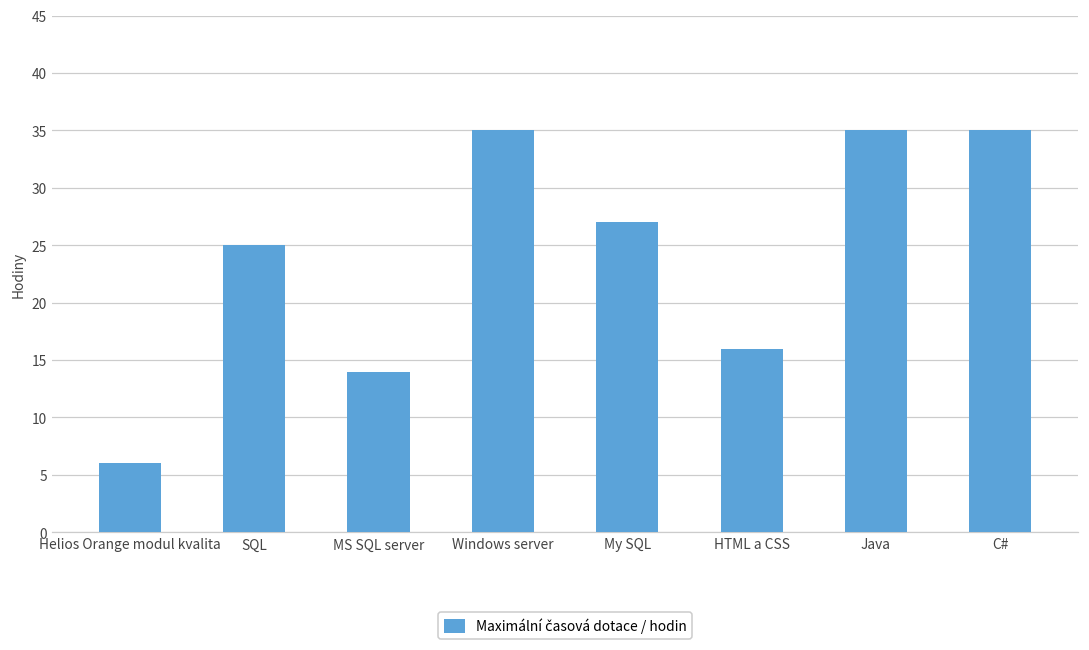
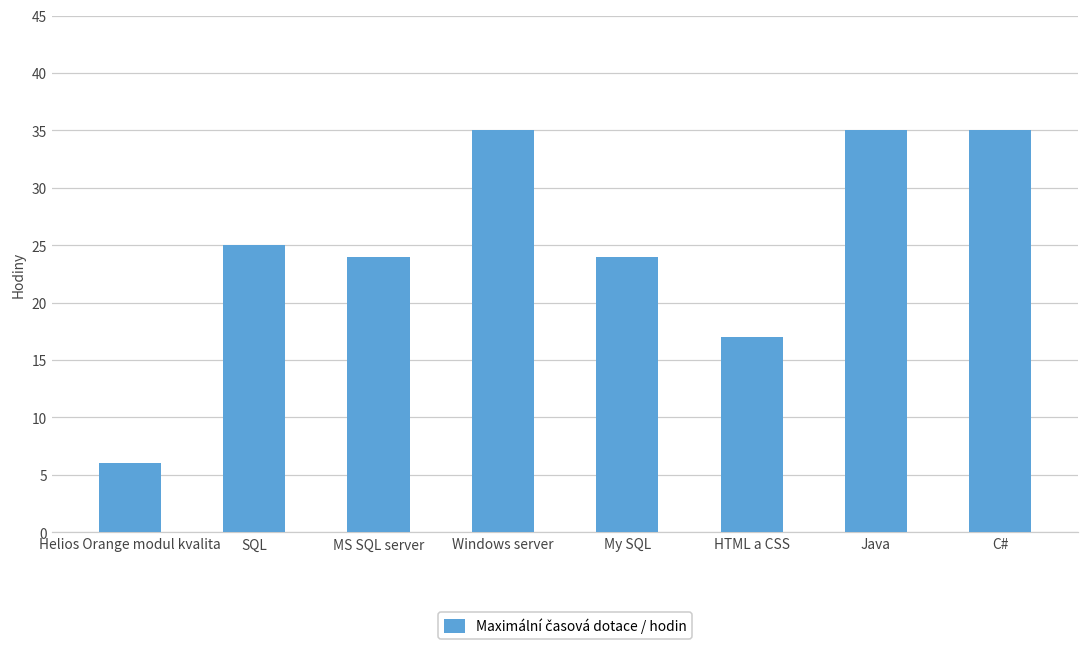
MS SQL server: 14 -> 24
My SQL: 27 -> 24
HTML a CSS: 16 -> 17
